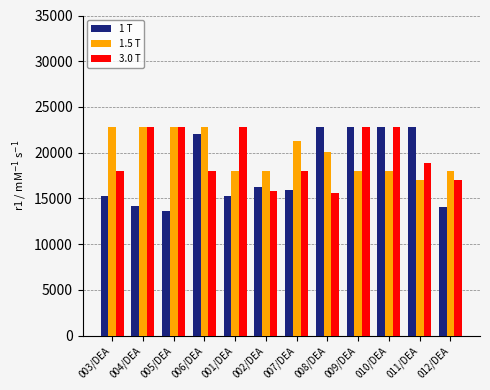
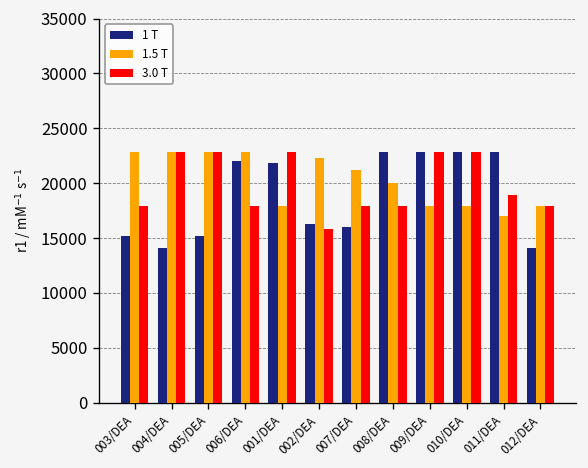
1 T, 005/DEA: 14000 -> 15000
1 T, 001/DEA: 15000 -> 22000
1.5 T, 002/DEA: 18000 -> 22000
3.0 T, 008/DEA: 16000 -> 18000
3.0 T, 012/DEA: 17000 -> 18000
